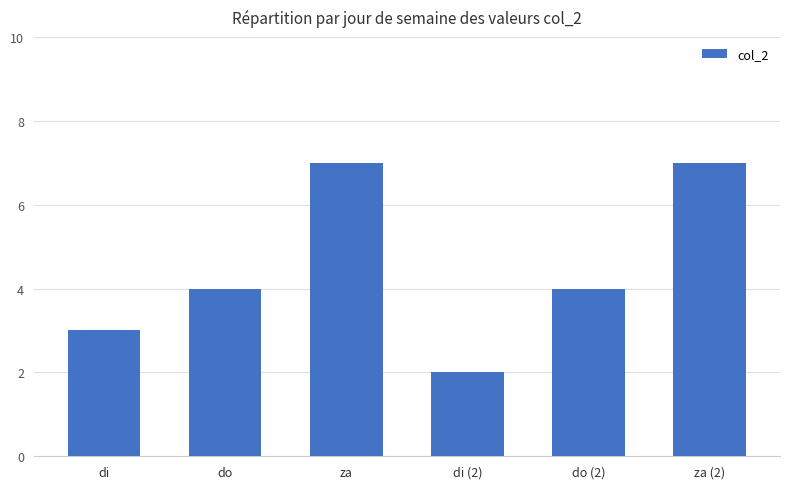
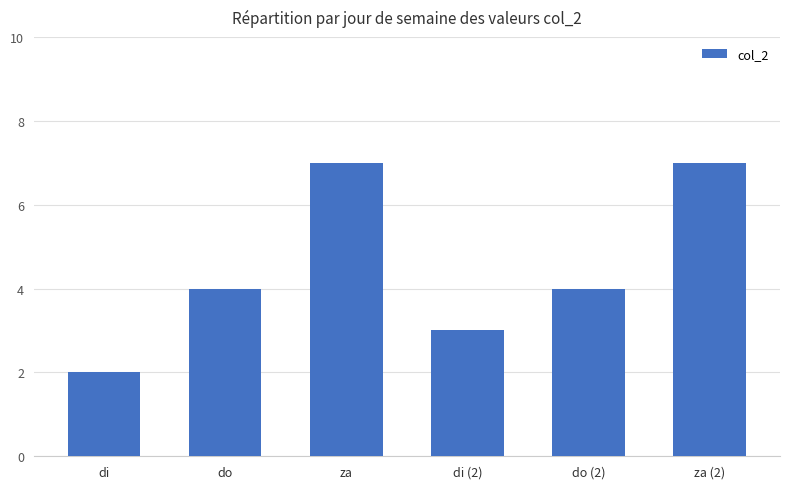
di: 3 -> 2
di (2): 2 -> 3
